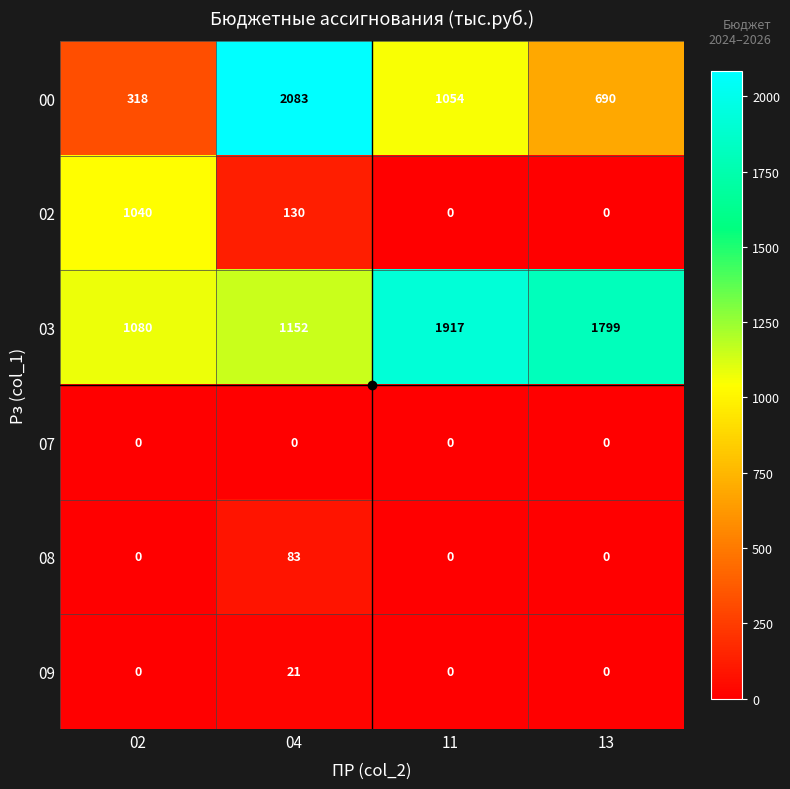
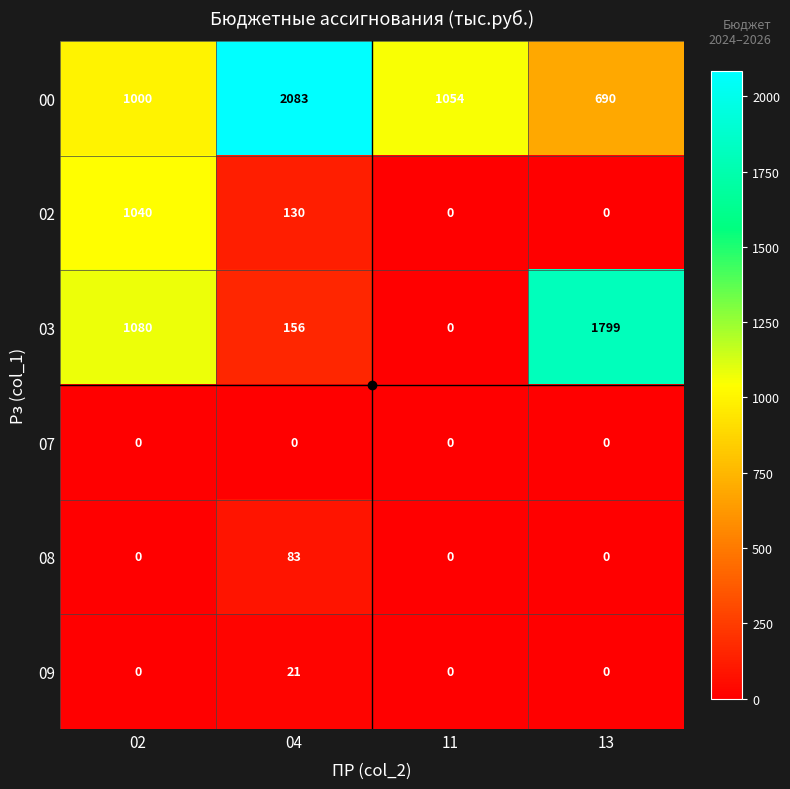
00, 02: 318 -> 1000
03, 04: 1152 -> 156
03, 11: 1917 -> 0
